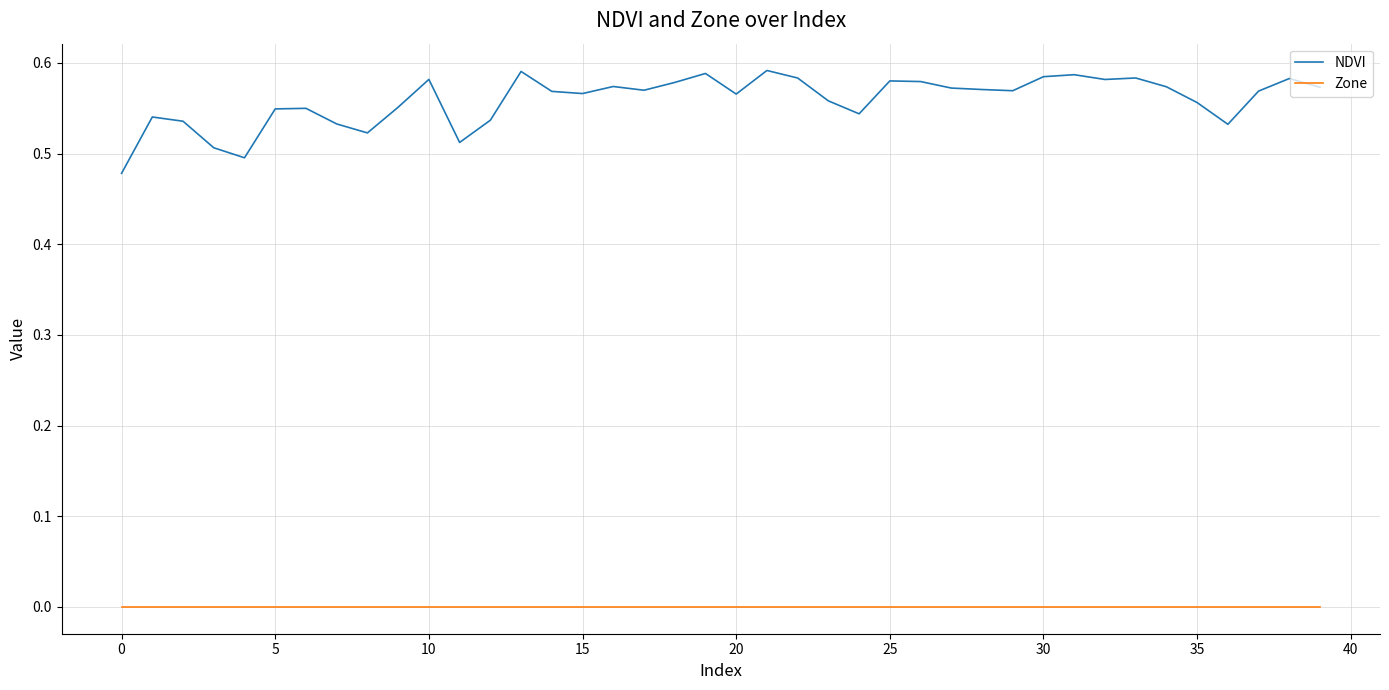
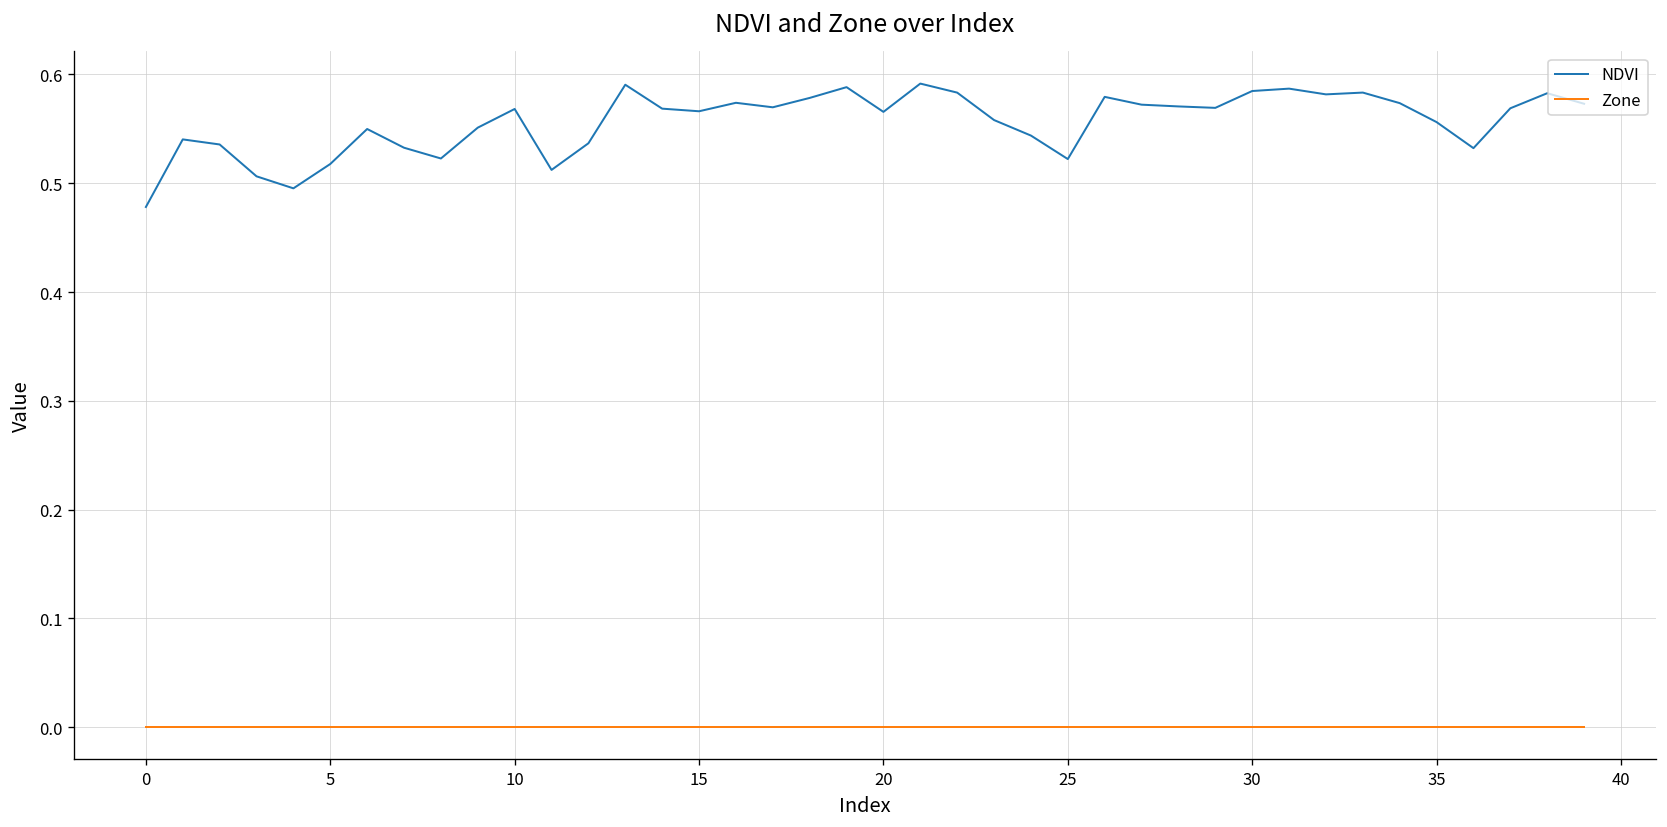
NDVI, 5: 0.55 -> 0.52
NDVI, 10: 0.58 -> 0.57
NDVI, 25: 0.58 -> 0.52
